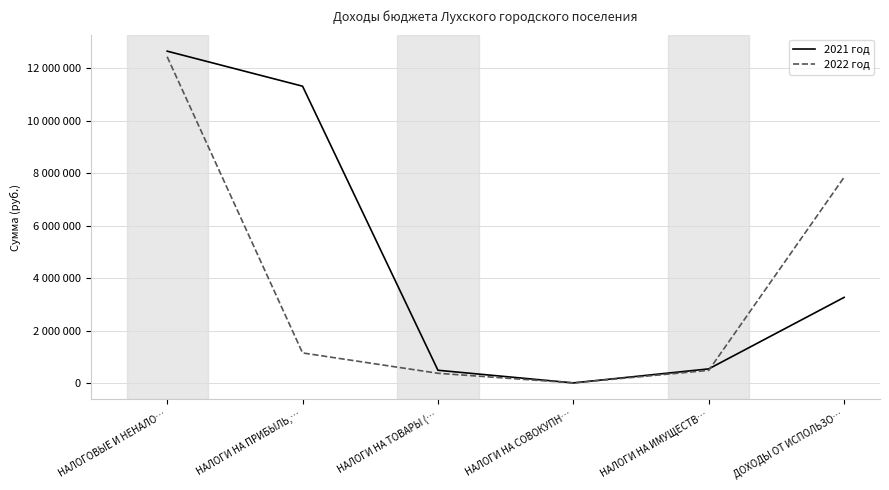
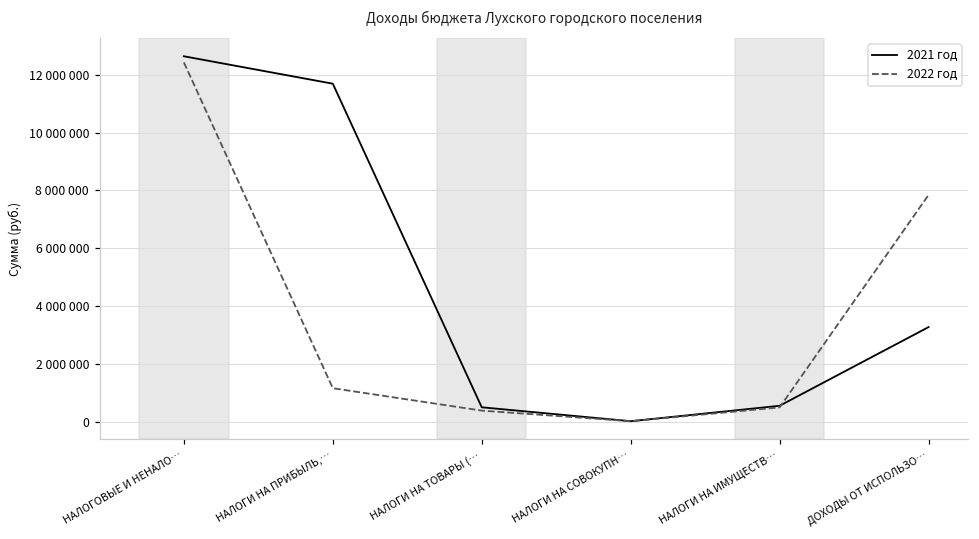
2021 год, НАЛОГИ НА ПРИБЫЛЬ,…: 11300000 -> 11700000
